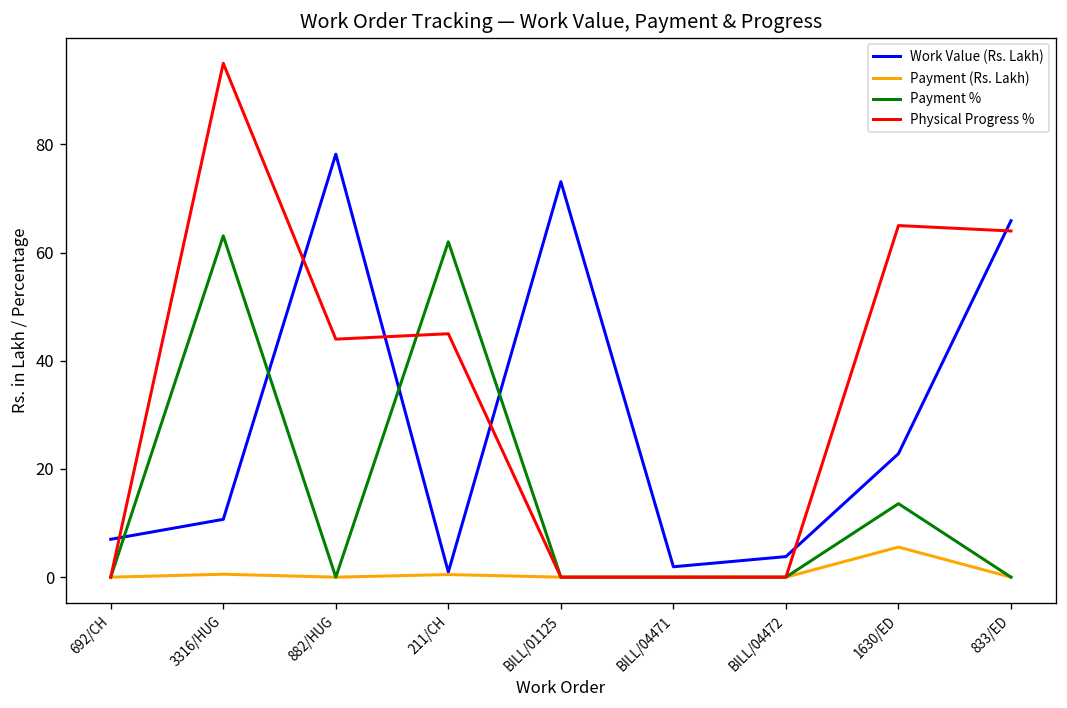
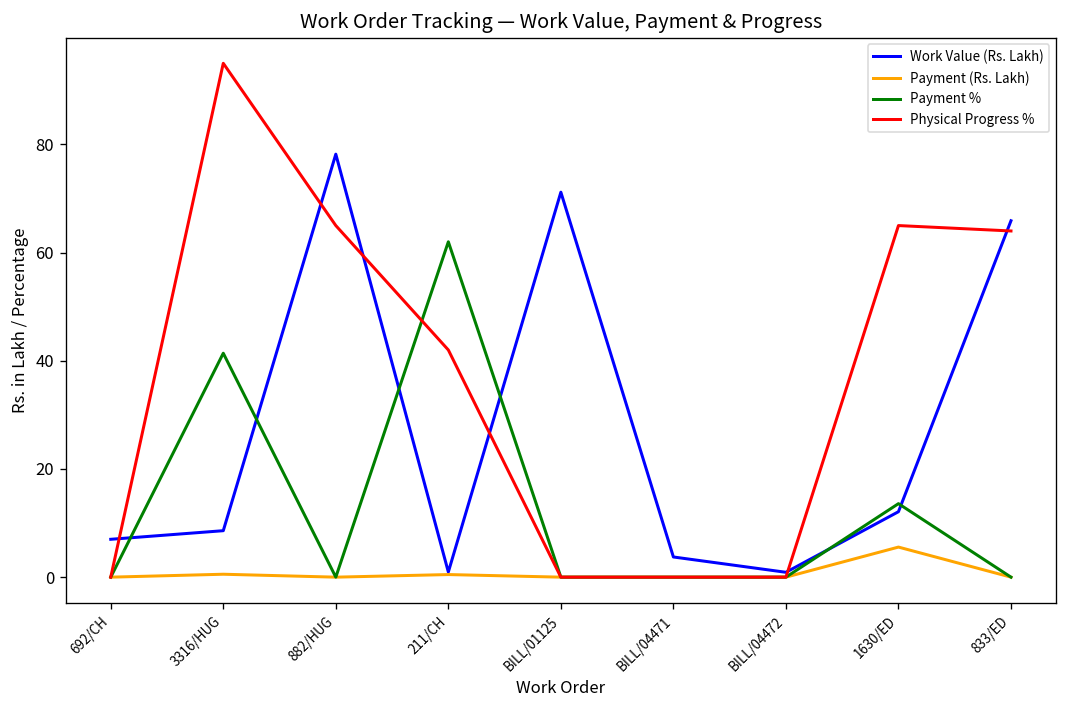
Work Value (Rs. Lakh), 3316/HUG: 11 -> 9
Payment %, 3316/HUG: 63 -> 41
Physical Progress %, 882/HUG: 44 -> 65
Physical Progress %, 211/CH: 45 -> 42
Work Value (Rs. Lakh), BILL/01125: 73 -> 71
Work Value (Rs. Lakh), BILL/04471: 2 -> 4
Work Value (Rs. Lakh), BILL/04472: 4 -> 1
Work Value (Rs. Lakh), 1630/ED: 23 -> 12
